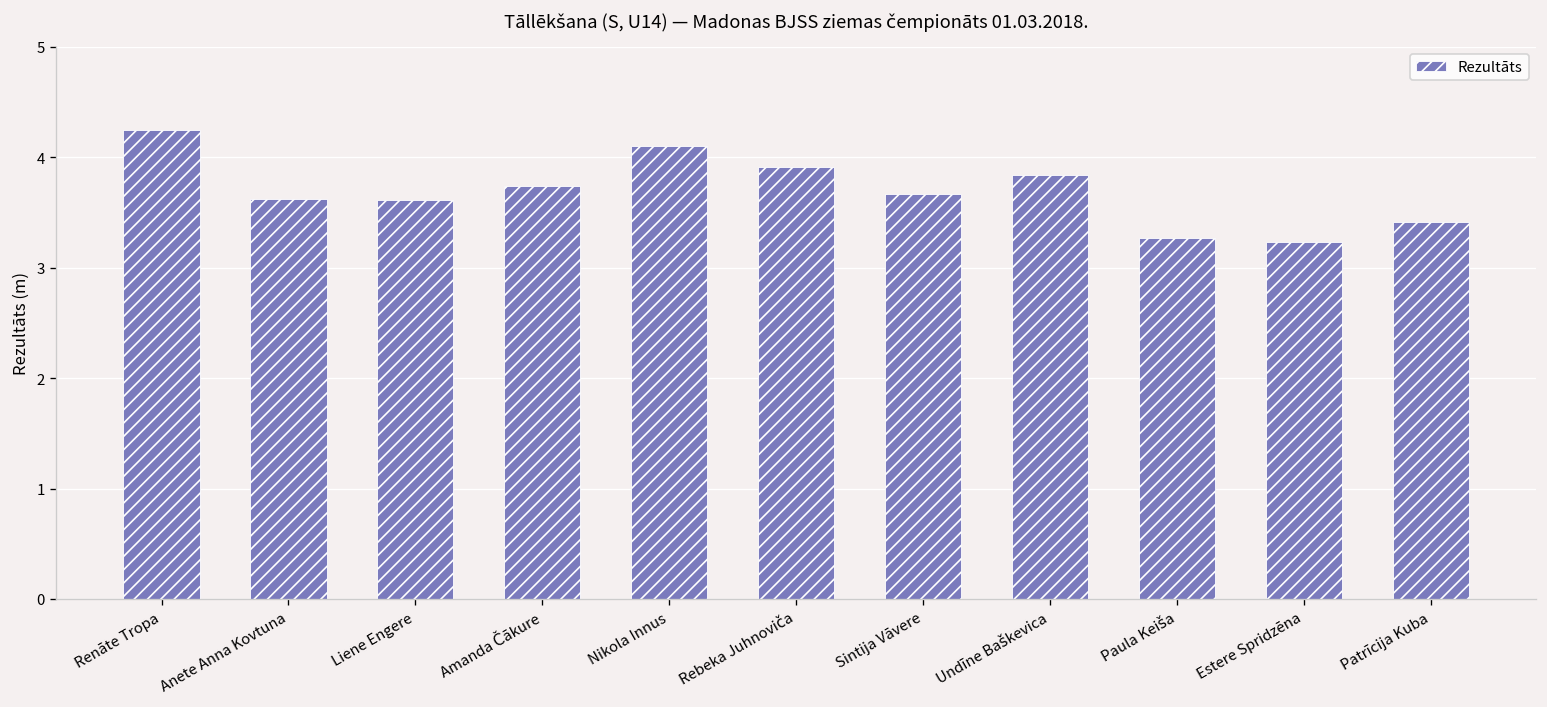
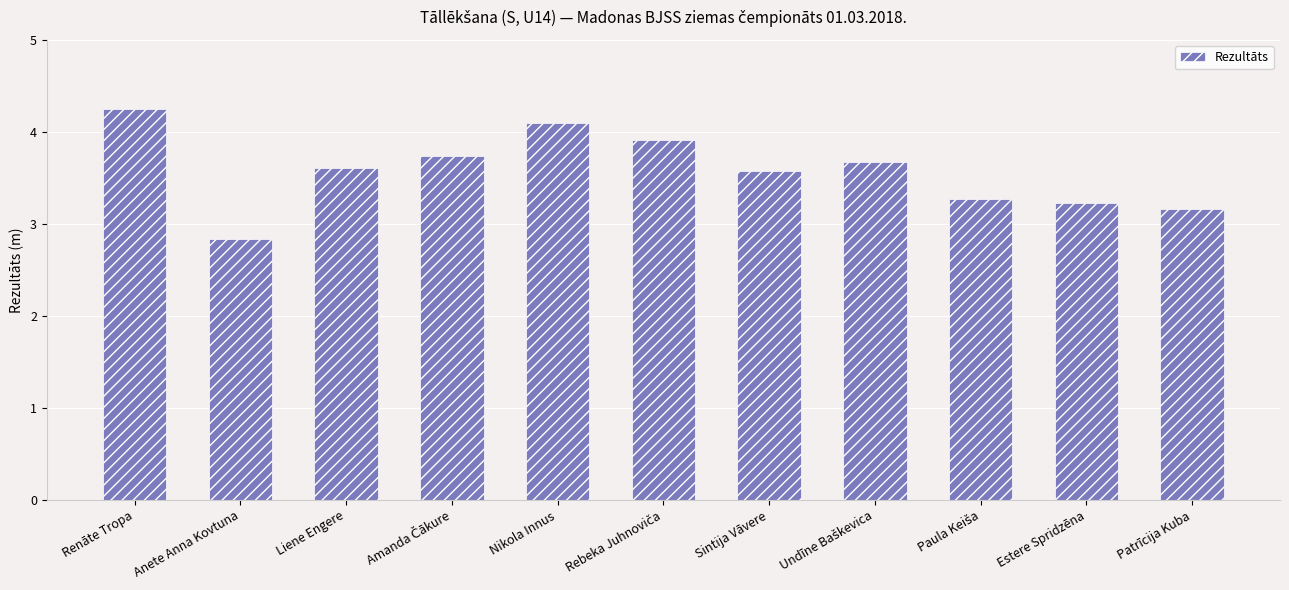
Anete Anna Kovtuna: 3.6 -> 2.8
Sintija Vāvere: 3.7 -> 3.6
Undīne Baškevica: 3.8 -> 3.7
Patrīcija Kuba: 3.4 -> 3.2
